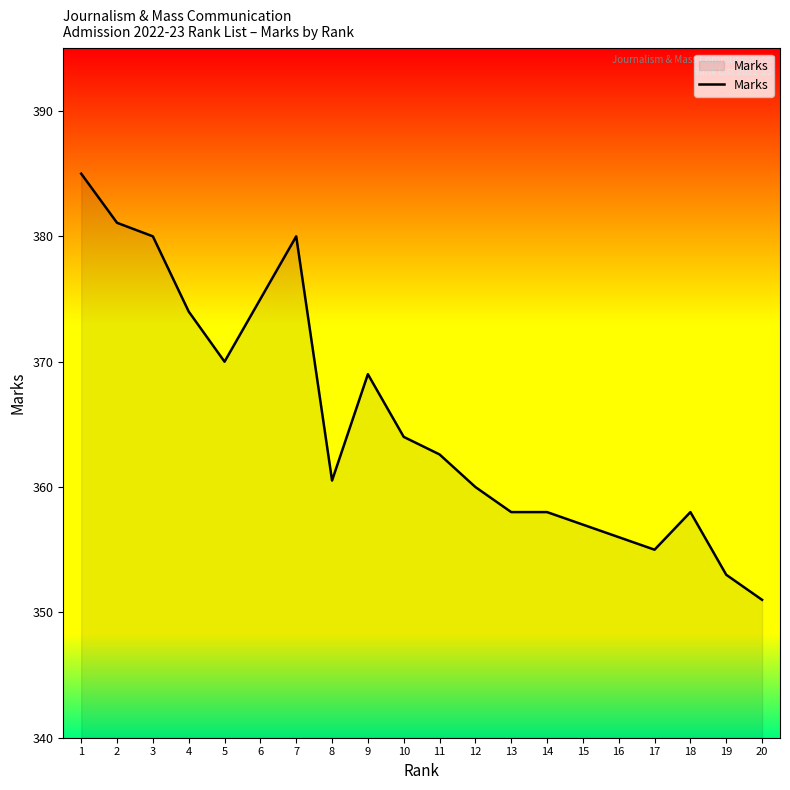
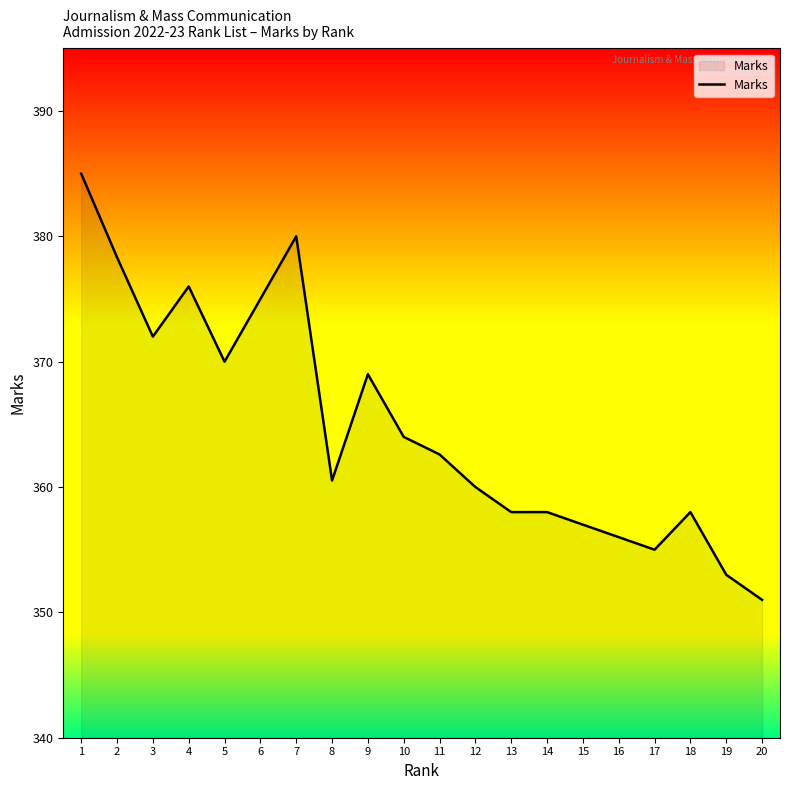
2: 381.1 -> 378.3
3: 380 -> 372
4: 374 -> 376
